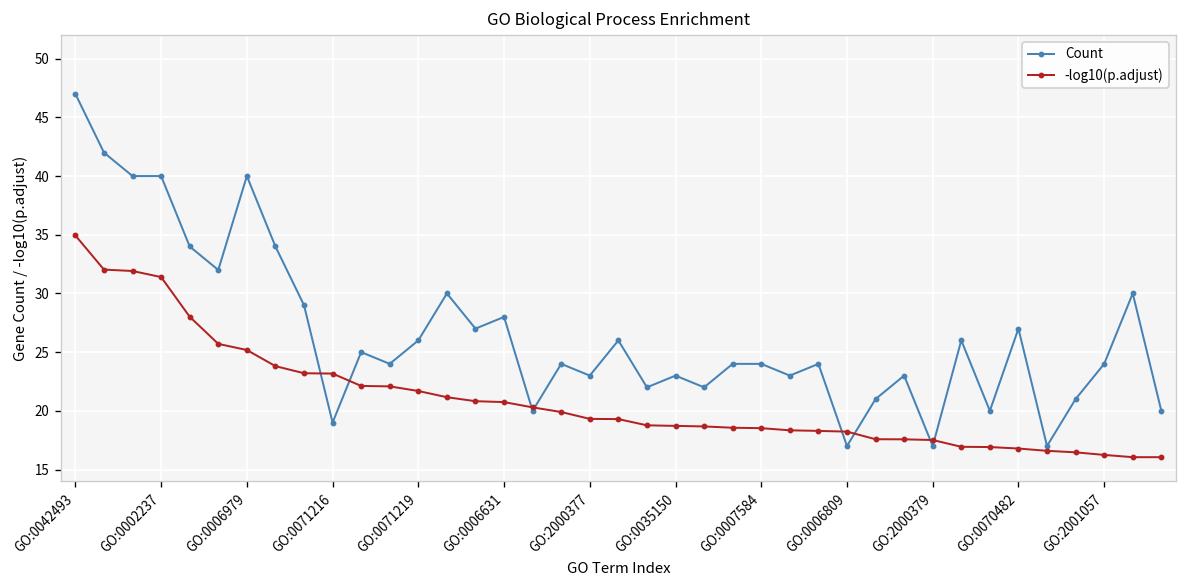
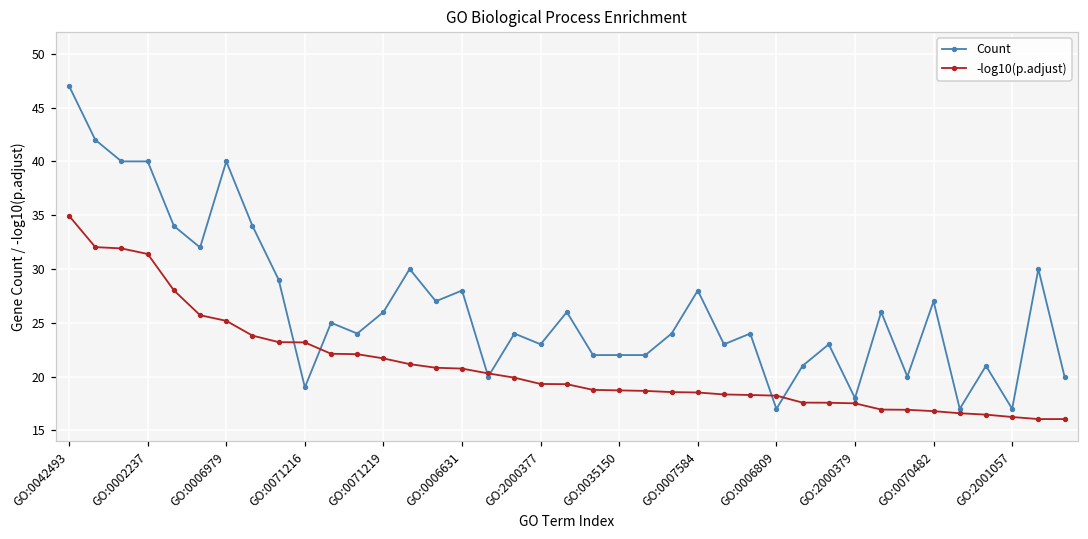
Count, GO:0035150: 23 -> 22
Count, GO:0007584: 24 -> 28
Count, GO:2000379: 17 -> 18
Count, GO:2001057: 24 -> 17
